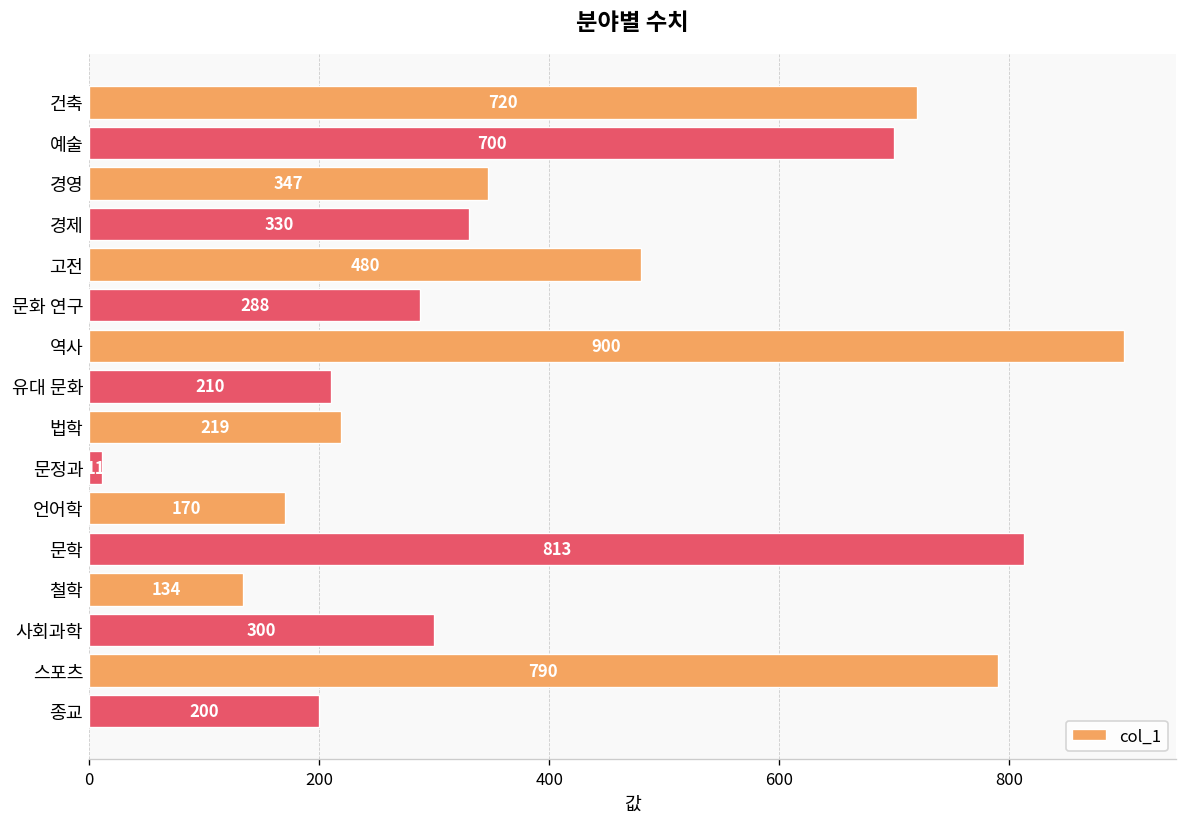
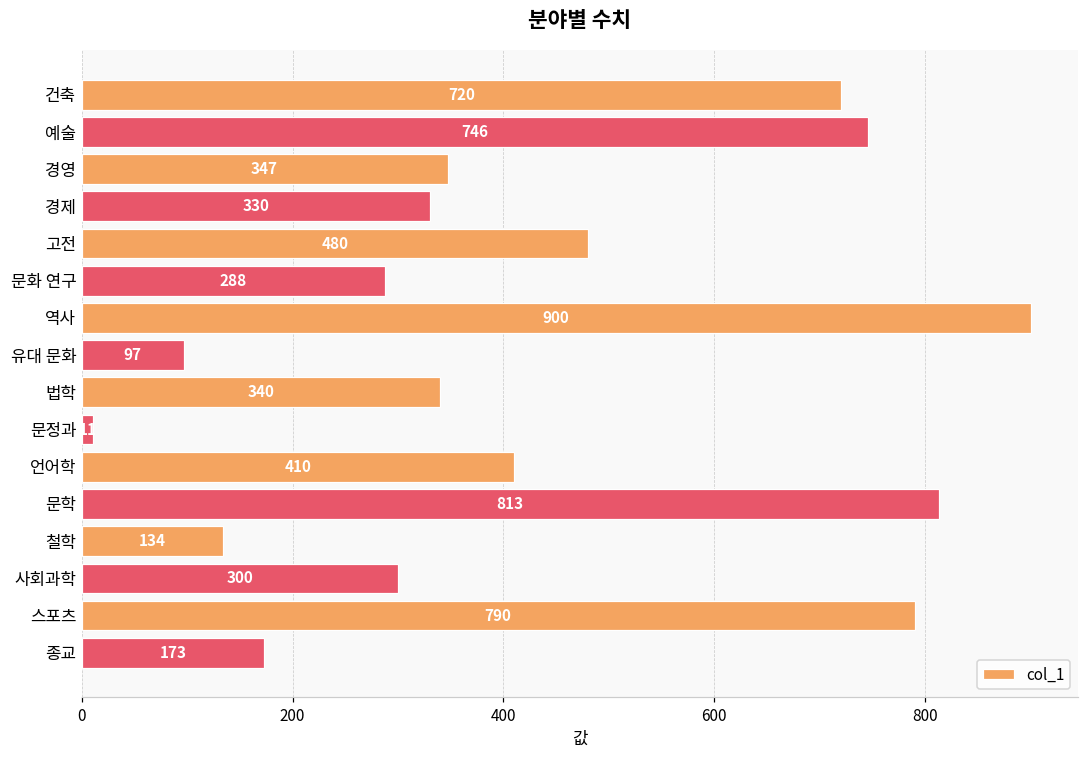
예술: 700 -> 746
유대 문화: 210 -> 97
법학: 219 -> 340
언어학: 170 -> 410
종교: 200 -> 173
